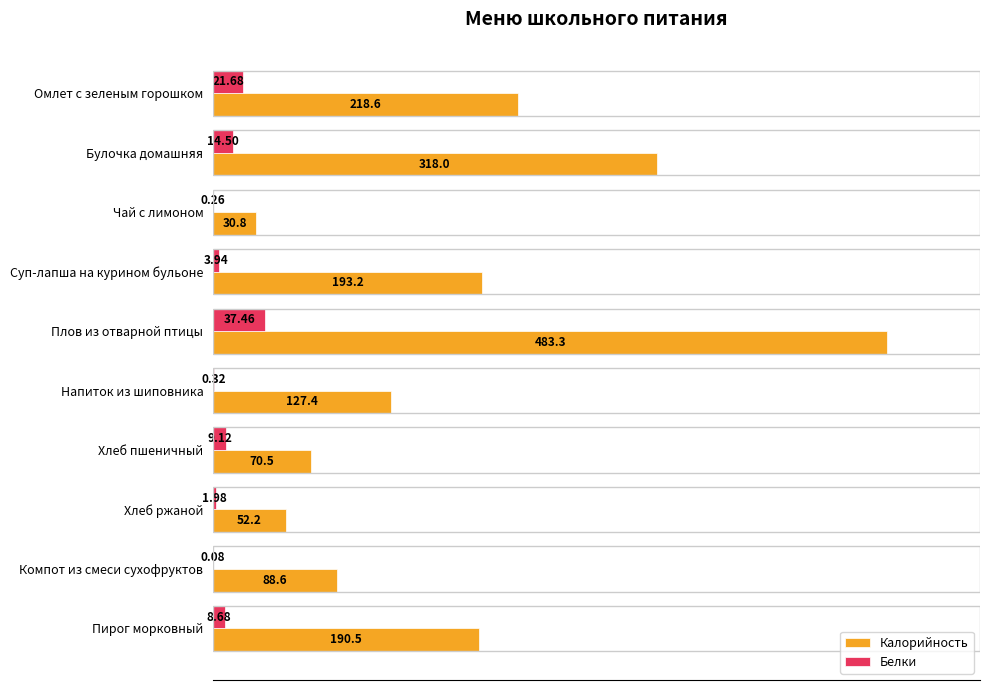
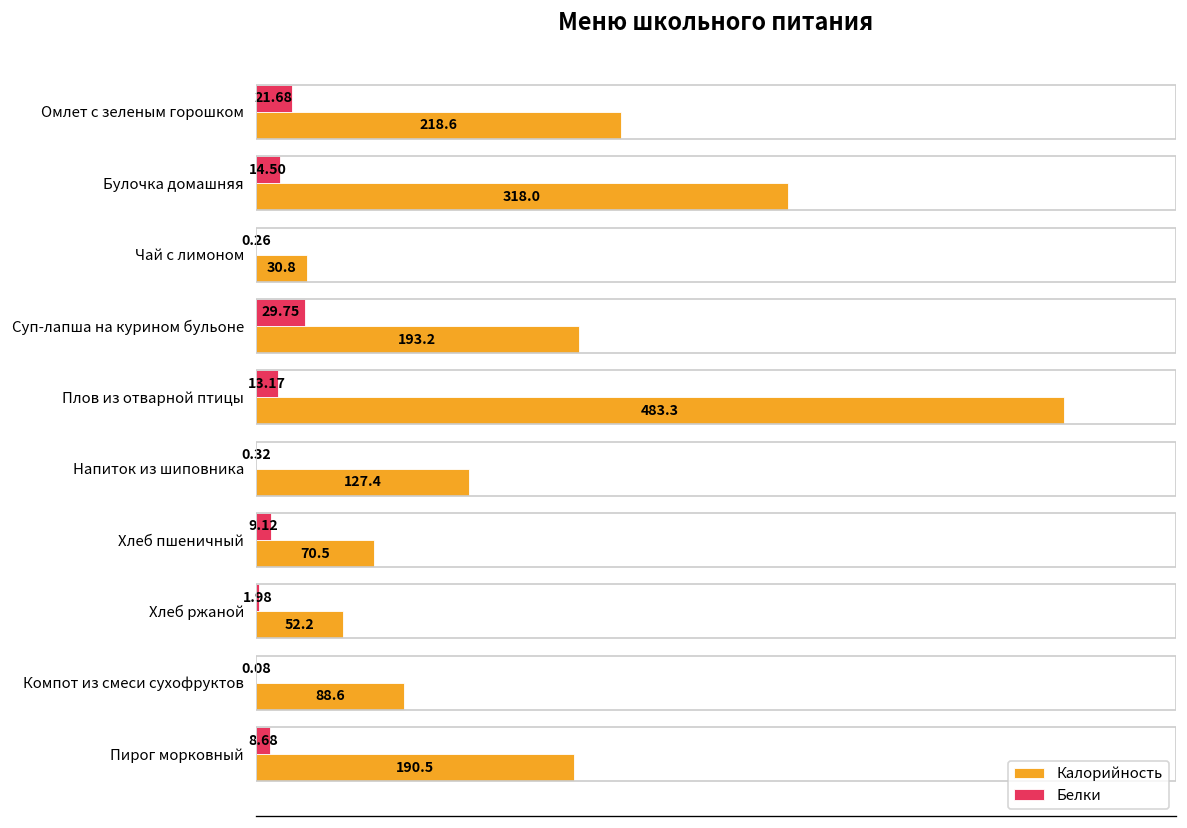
Белки, Суп-лапша на курином бульоне: 3.94 -> 29.75
Белки, Плов из отварной птицы: 37.46 -> 13.17
